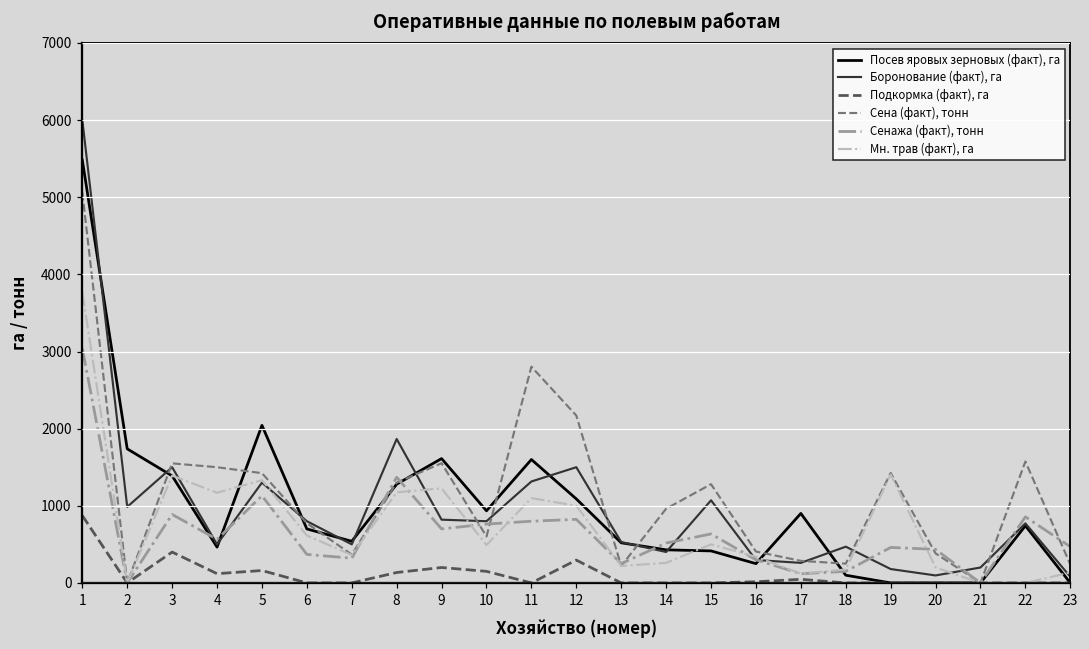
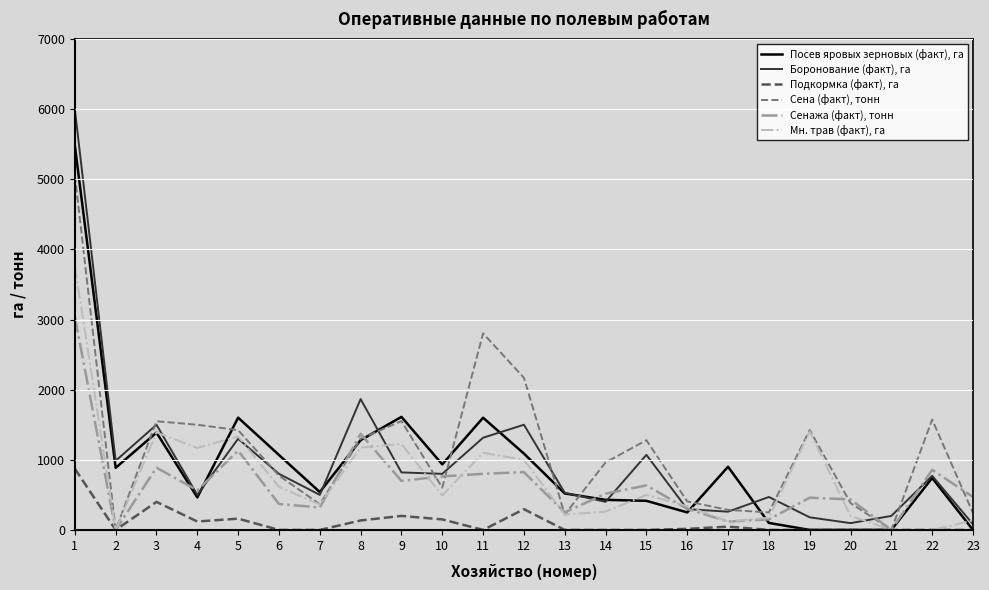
Посев яровых зерновых (факт), га, 2: 1700 -> 900
Посев яровых зерновых (факт), га, 5: 2000 -> 1600
Посев яровых зерновых (факт), га, 6: 700 -> 1100
